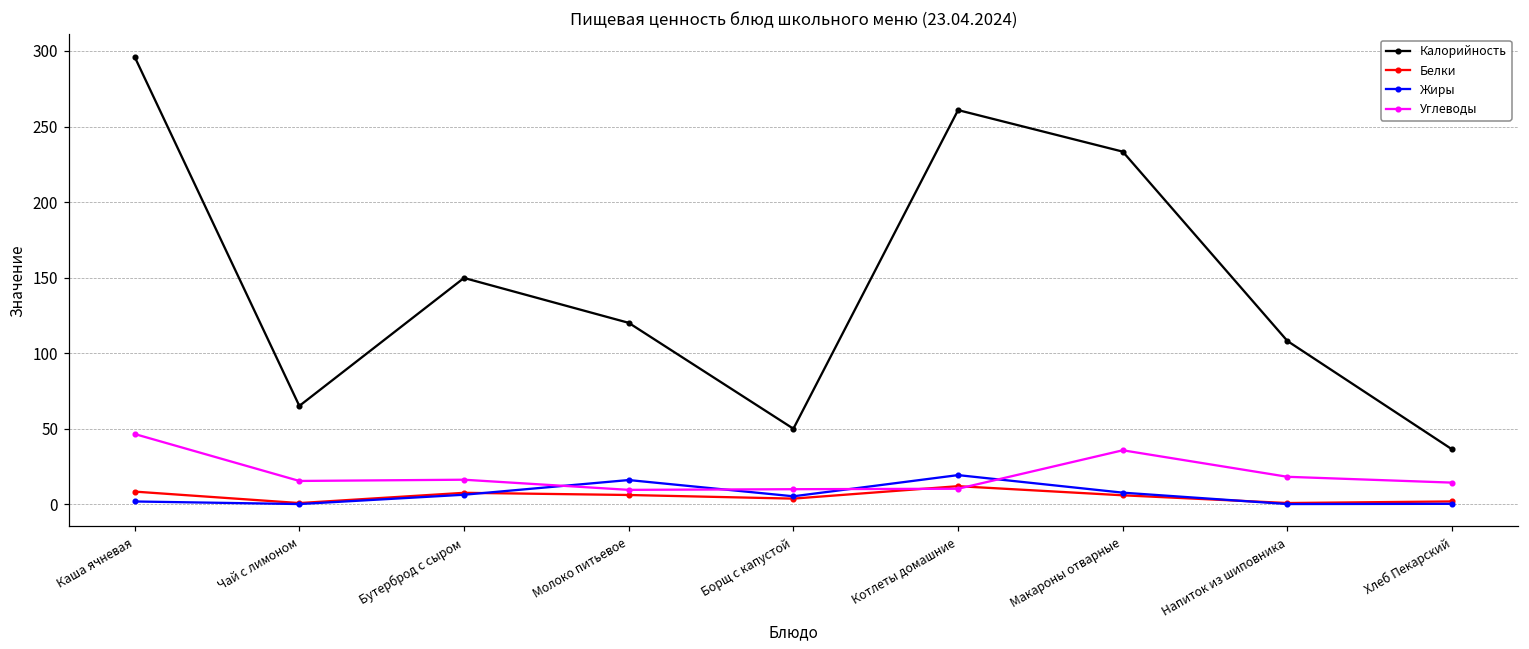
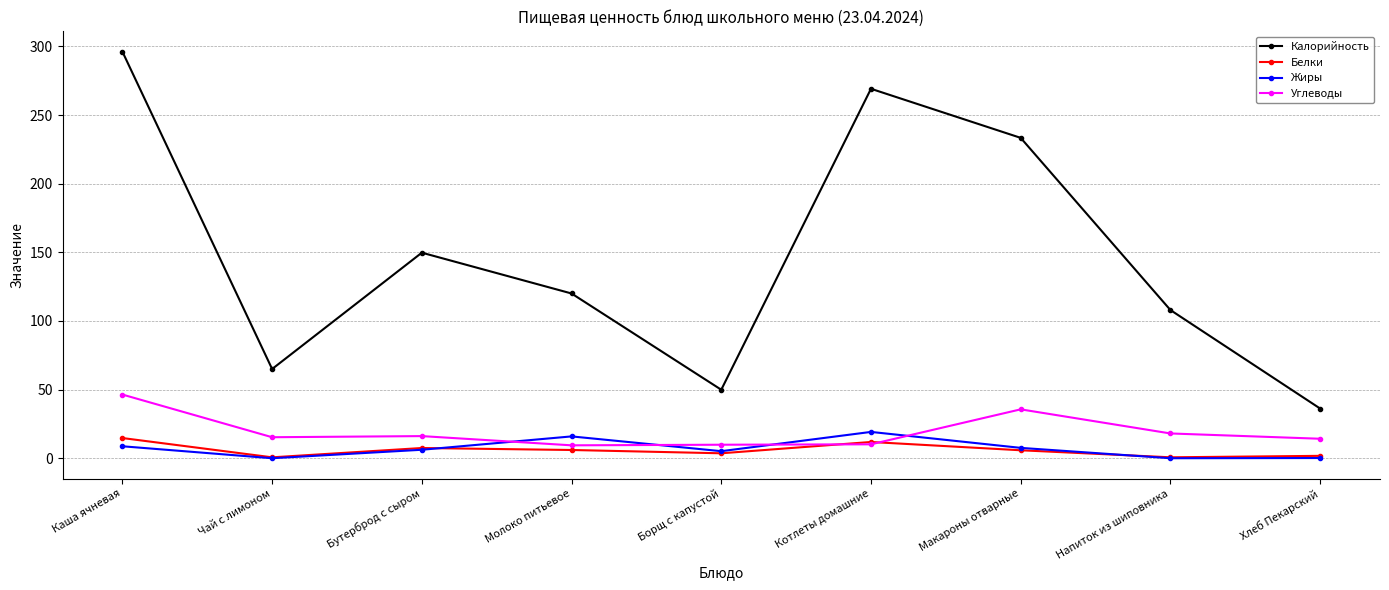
Белки, Каша ячневая: 8 -> 15
Жиры, Каша ячневая: 2 -> 9
Калорийность, Котлеты домашние: 261 -> 269
